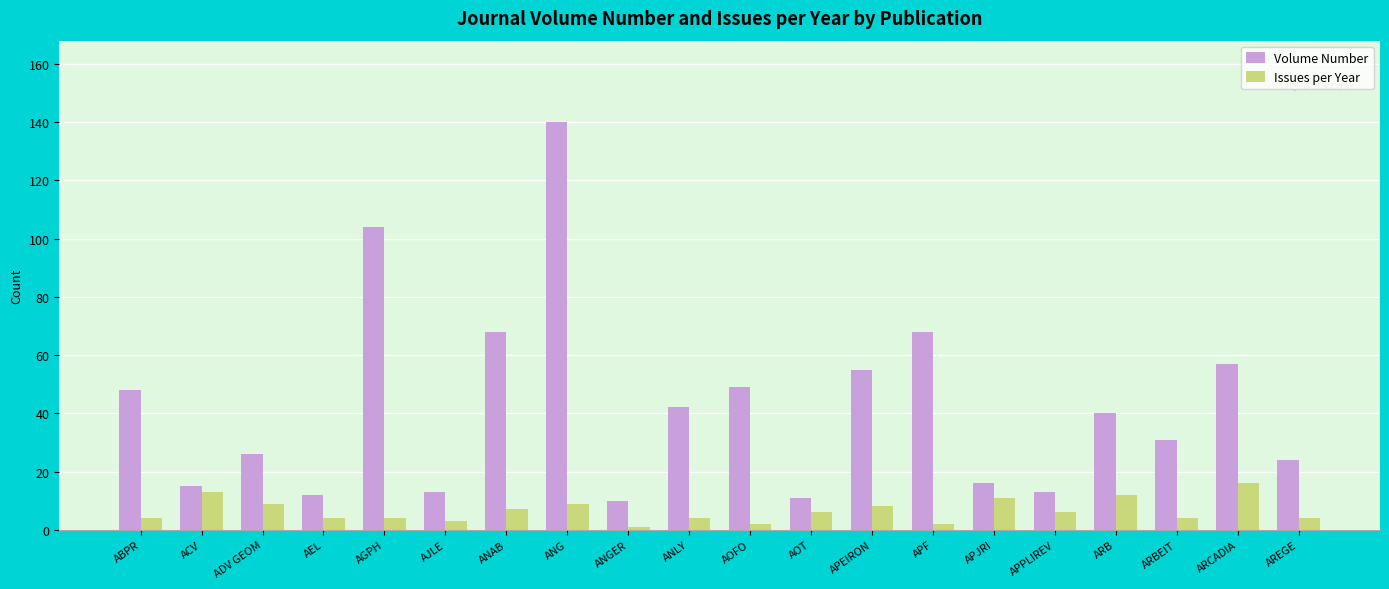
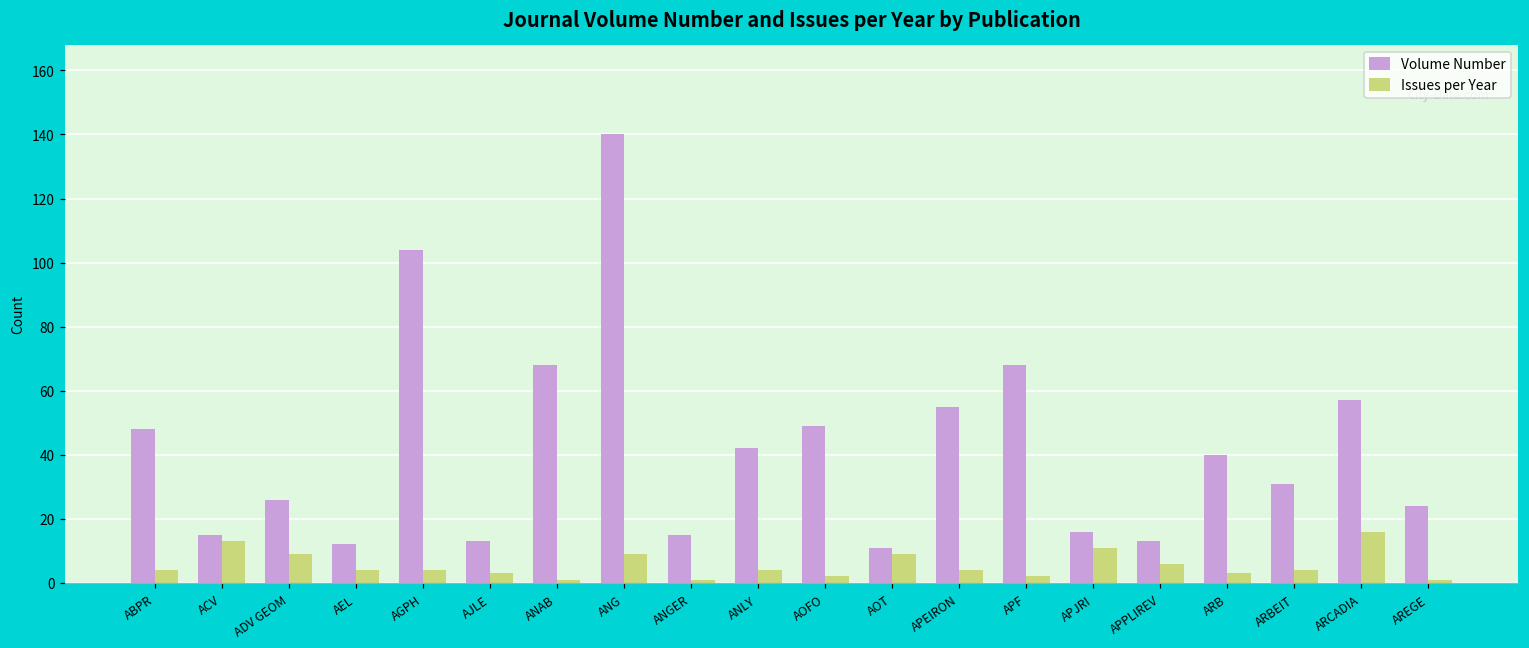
Issues per Year, ANAB: 7 -> 1
Volume Number, ANGER: 10 -> 15
Issues per Year, AOT: 6 -> 9
Issues per Year, APEIRON: 8 -> 4
Issues per Year, ARB: 12 -> 3
Issues per Year, AREGE: 4 -> 1
